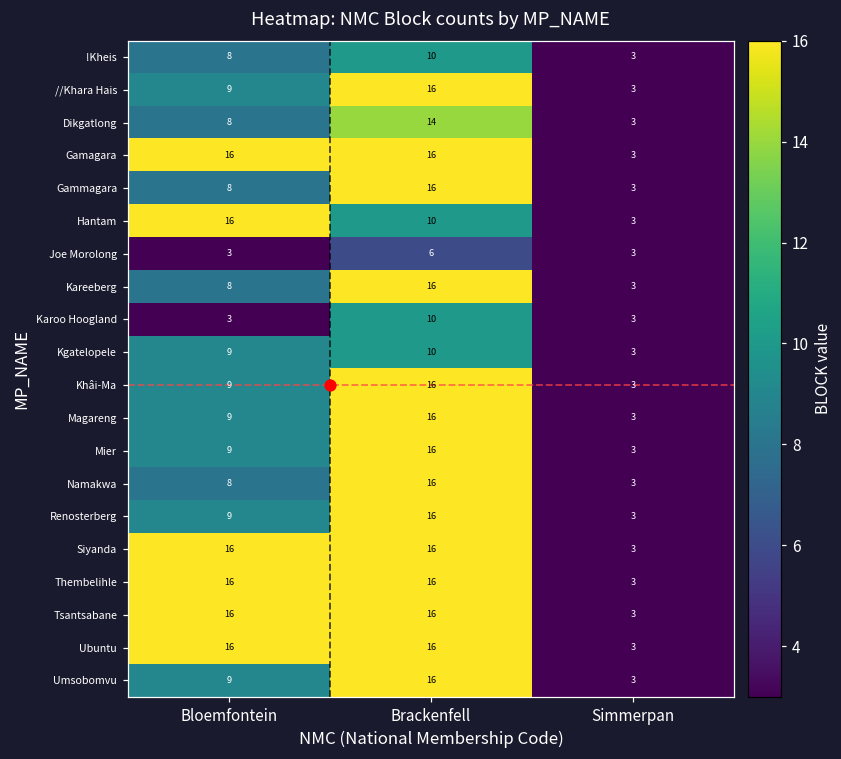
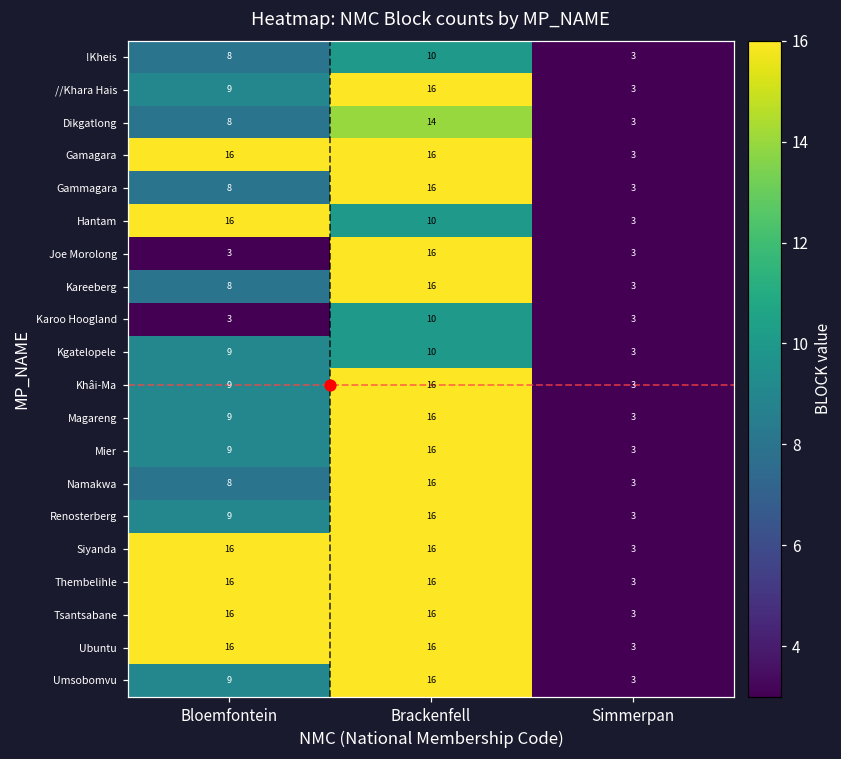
Joe Morolong, Brackenfell: 6 -> 16
